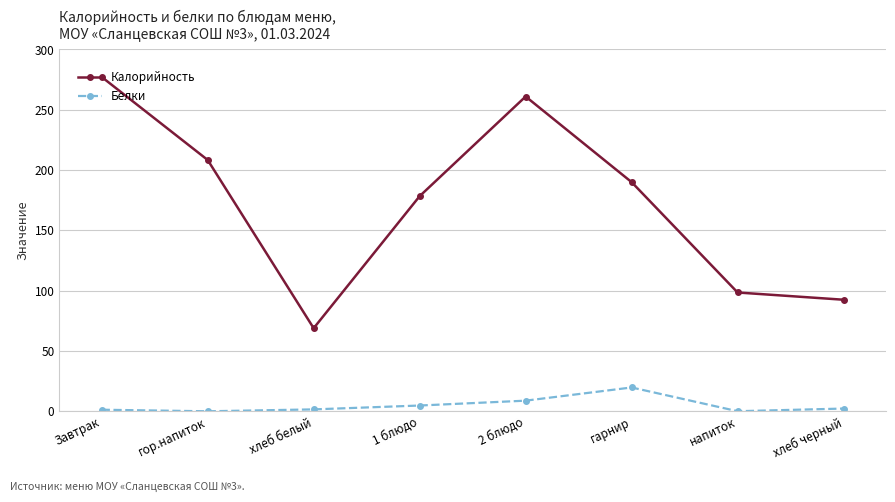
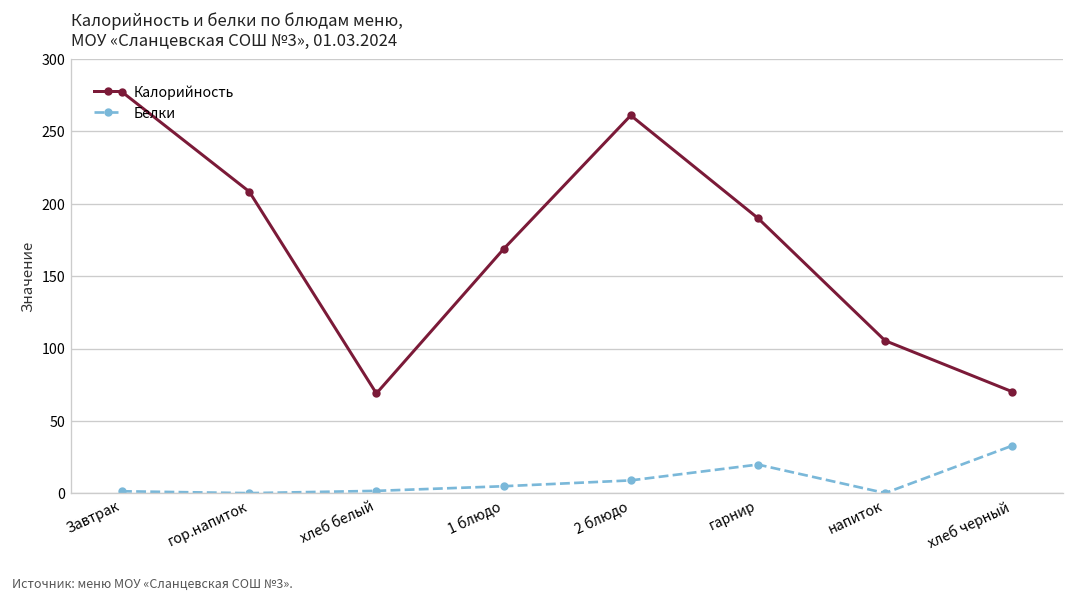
Калорийность, 1 блюдо: 178 -> 169
Калорийность, напиток: 99 -> 105
Калорийность, хлеб черный: 93 -> 70
Белки, хлеб черный: 2 -> 33
